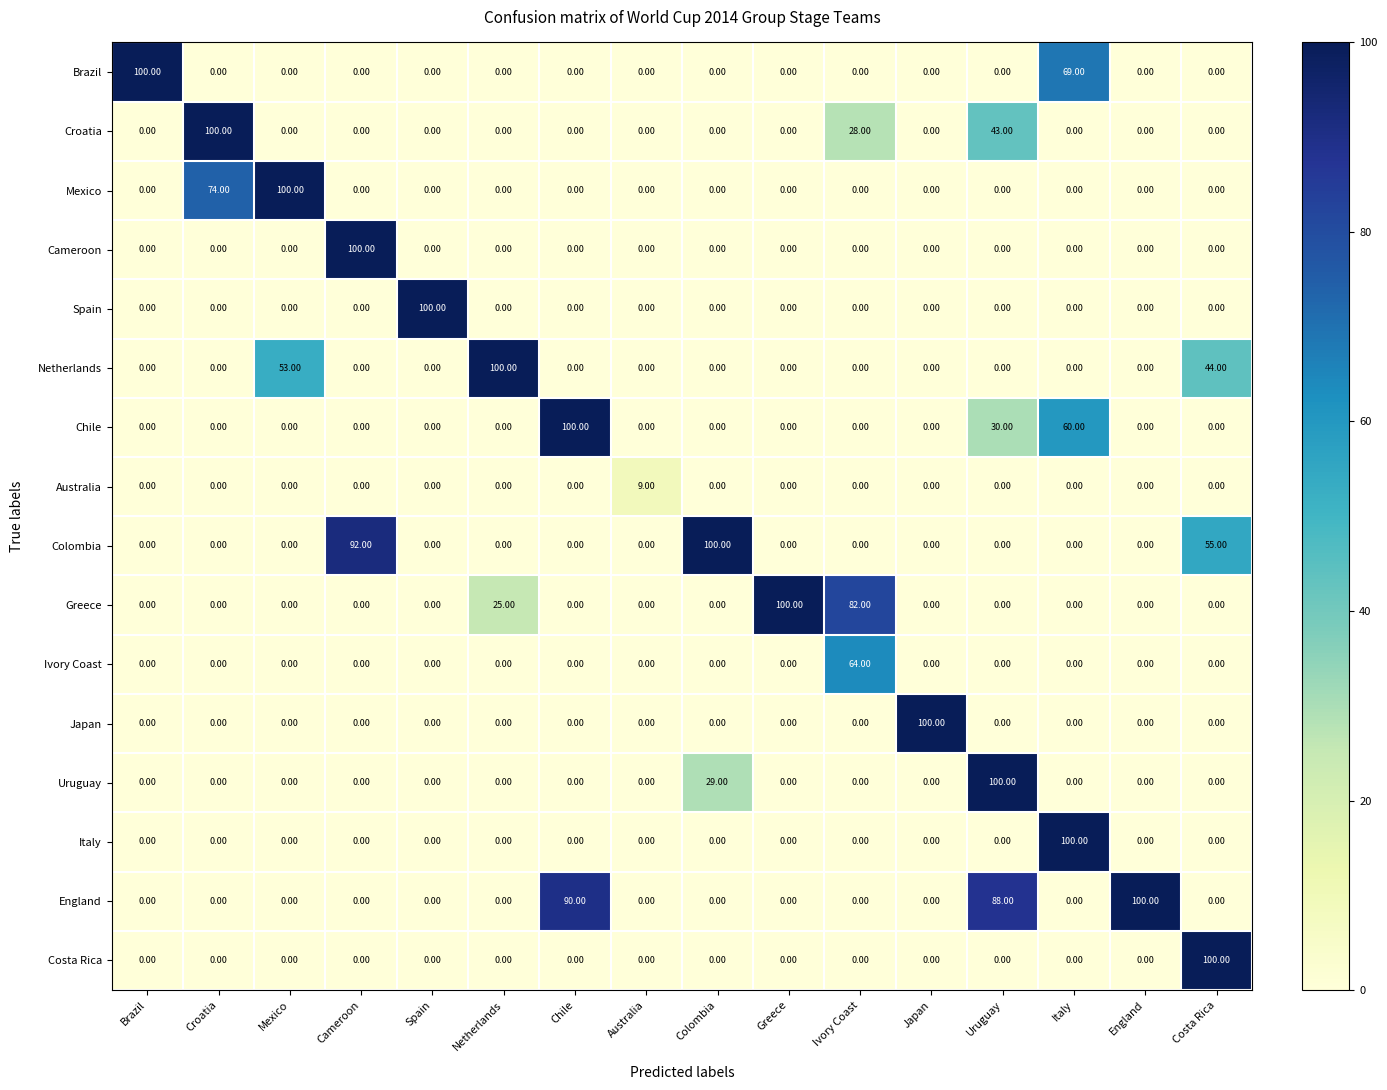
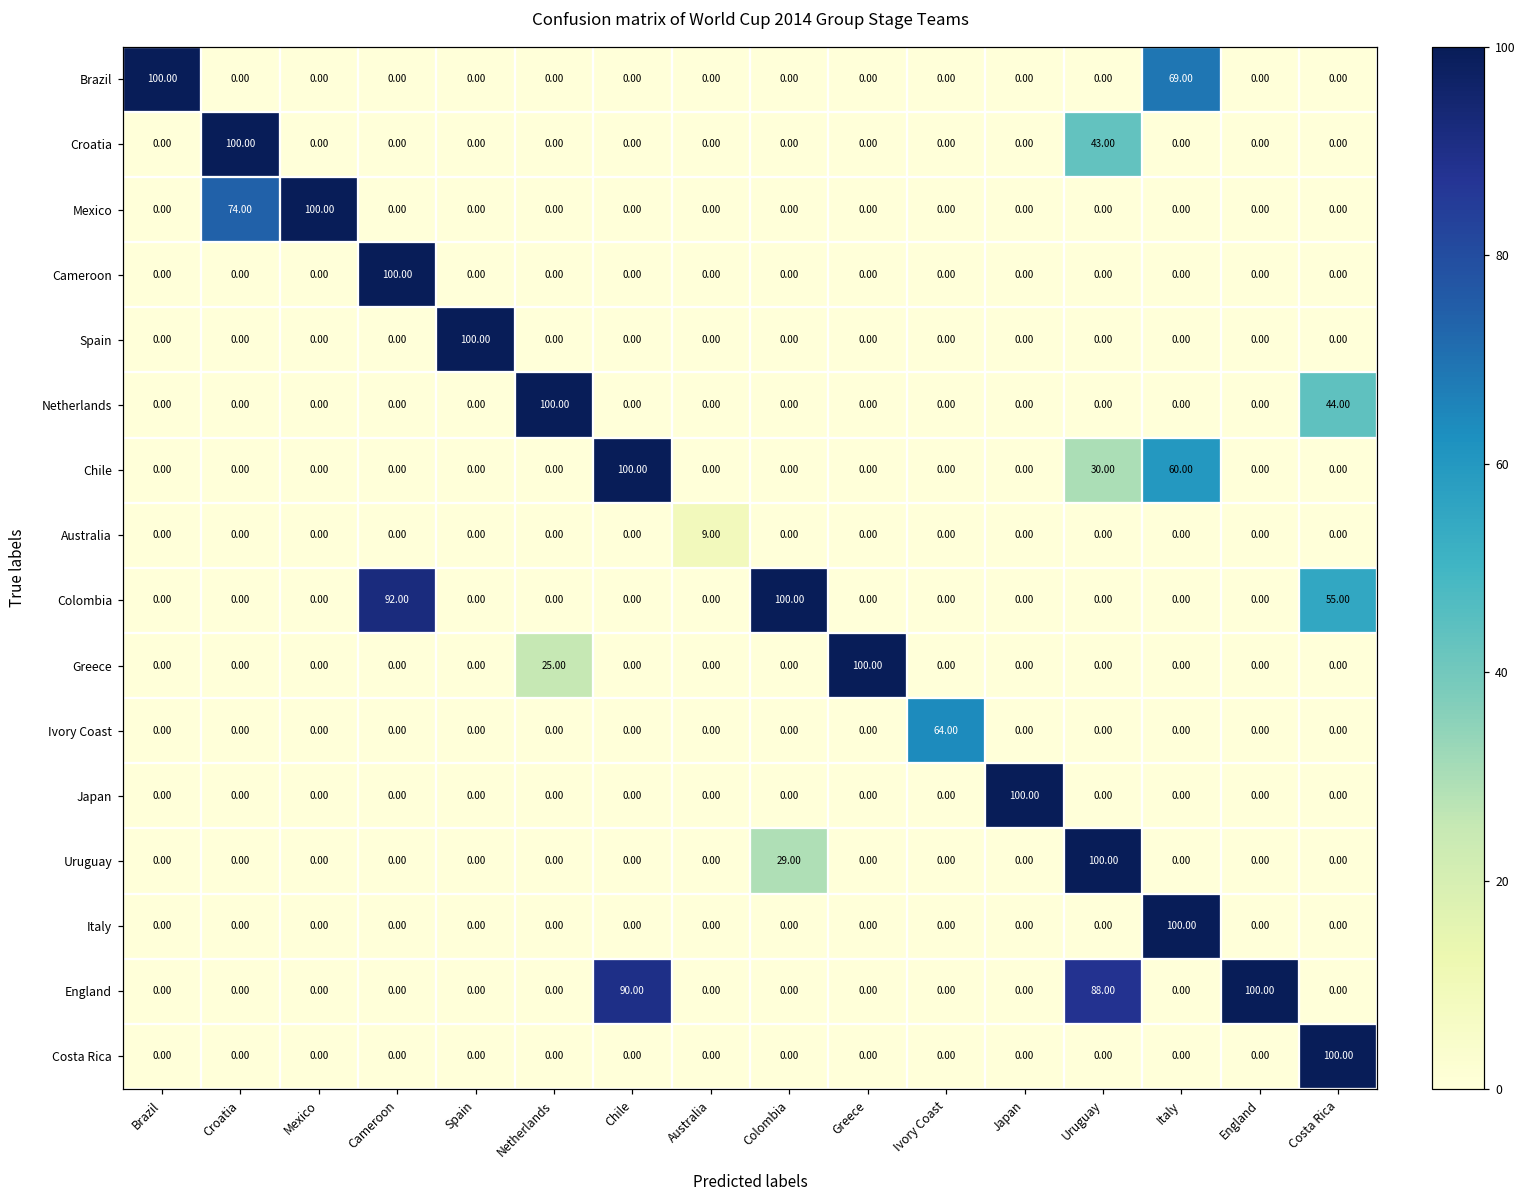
Croatia, Ivory Coast: 28.00 -> 0.00
Netherlands, Mexico: 53.00 -> 0.00
Greece, Ivory Coast: 82.00 -> 0.00
